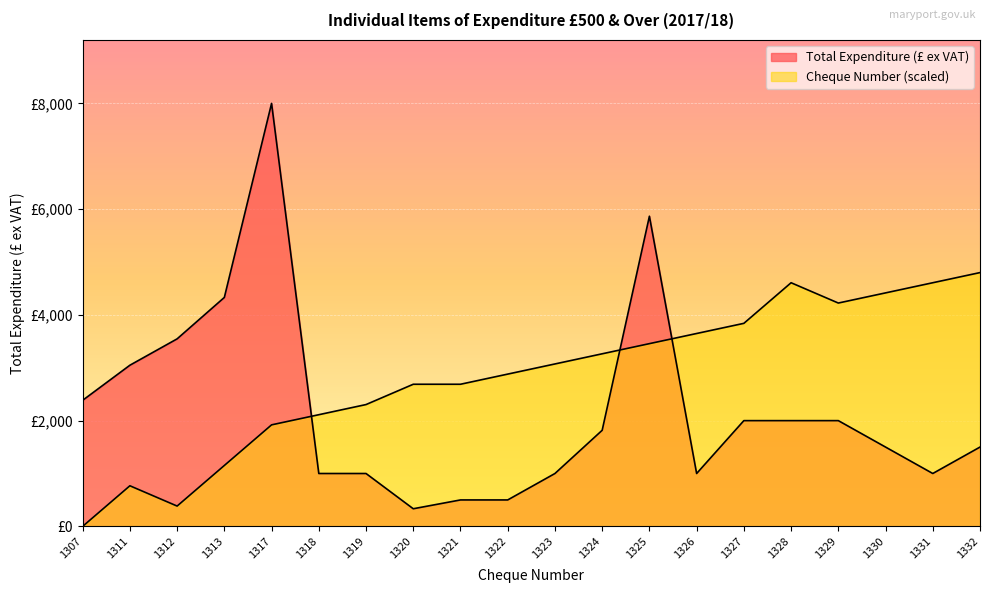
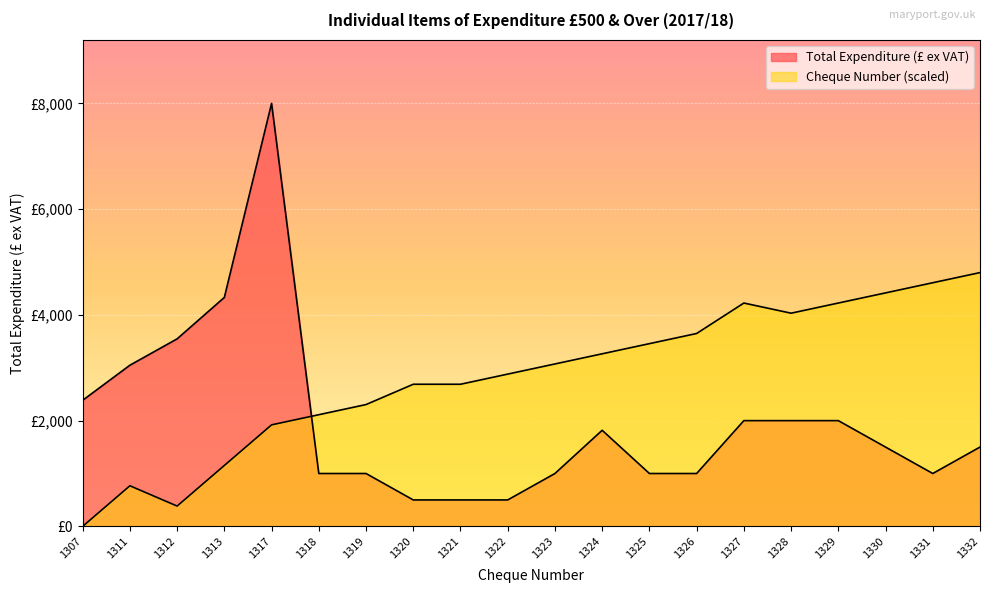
Total Expenditure (£ ex VAT), 1320: £300 -> £500
Total Expenditure (£ ex VAT), 1325: £5,900 -> £1,000
Cheque Number (scaled), 1327: £3,800 -> £4,200
Cheque Number (scaled), 1328: £4,600 -> £4,000
